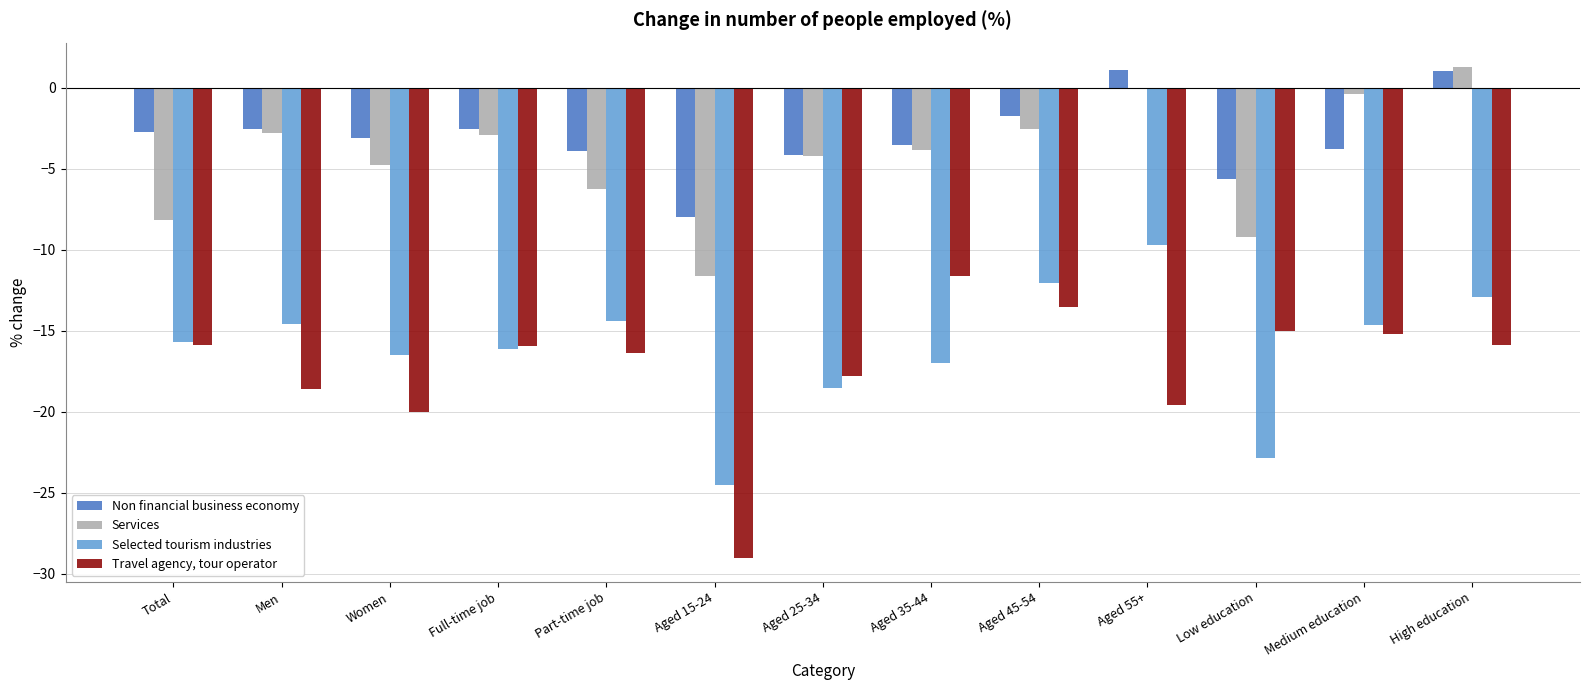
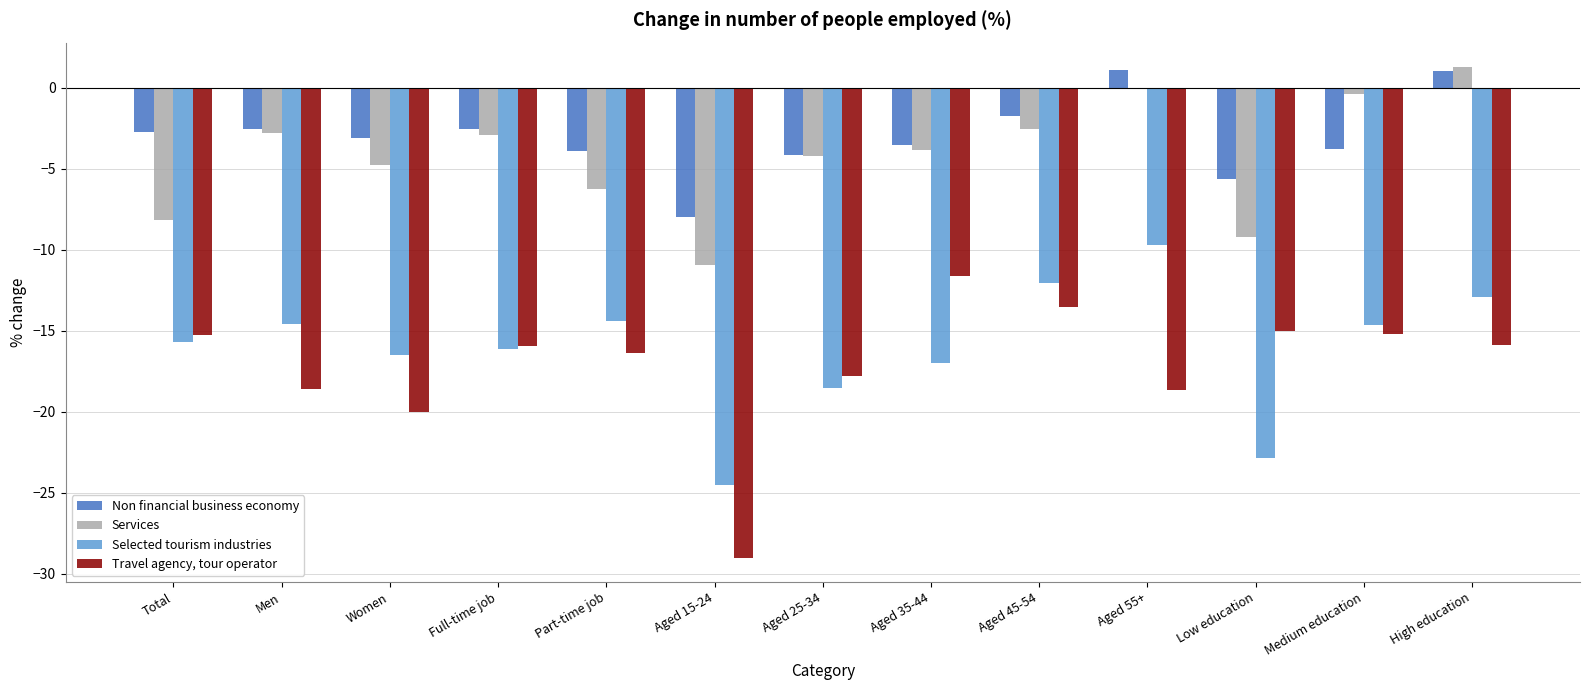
Travel agency, tour operator, Total: -15.9 -> -15.3
Services, Aged 15-24: -11.6 -> -10.9
Travel agency, tour operator, Aged 55+: -19.6 -> -18.6
